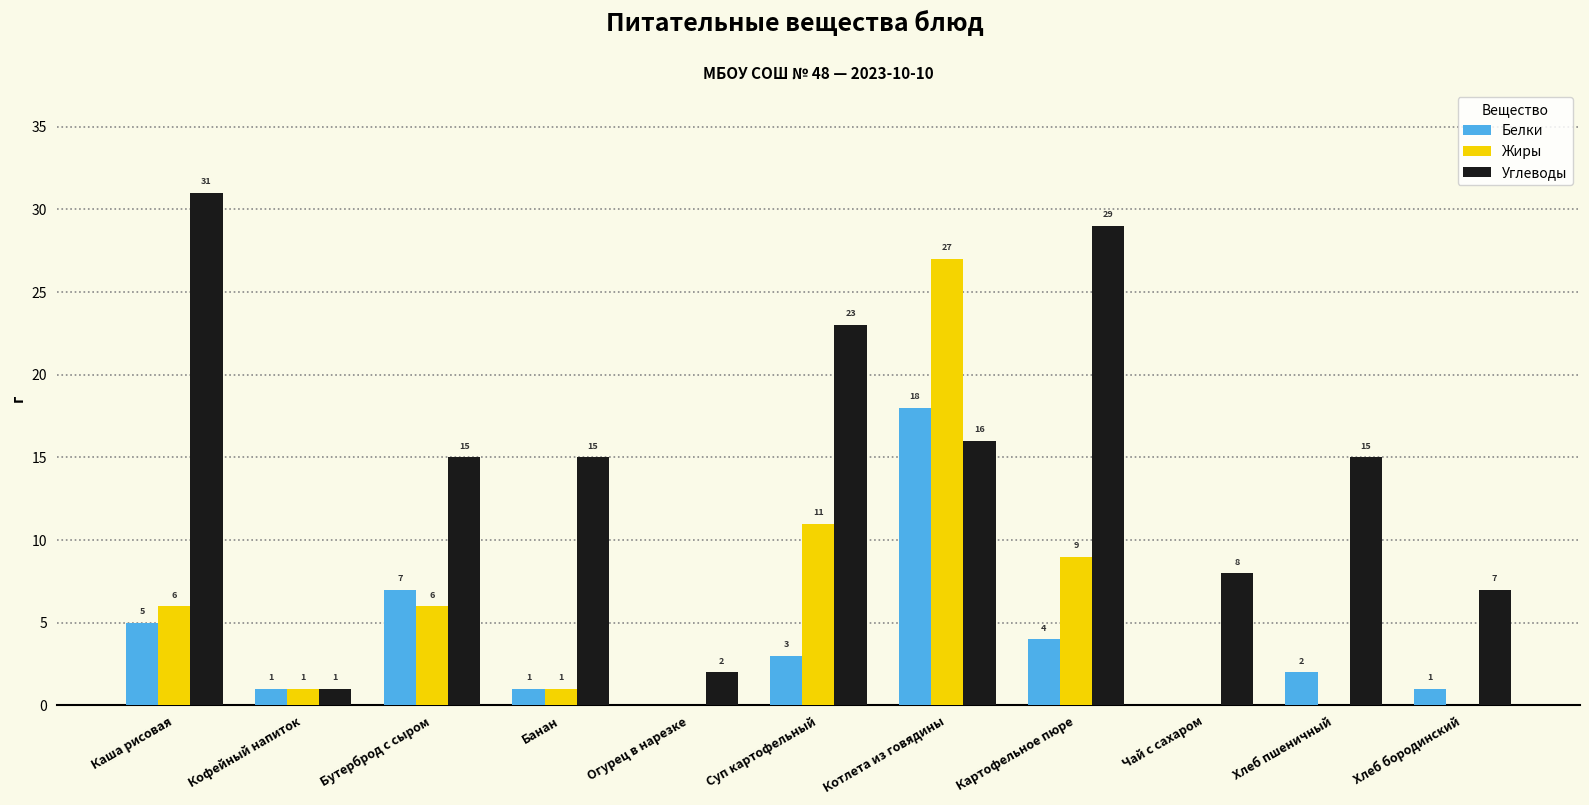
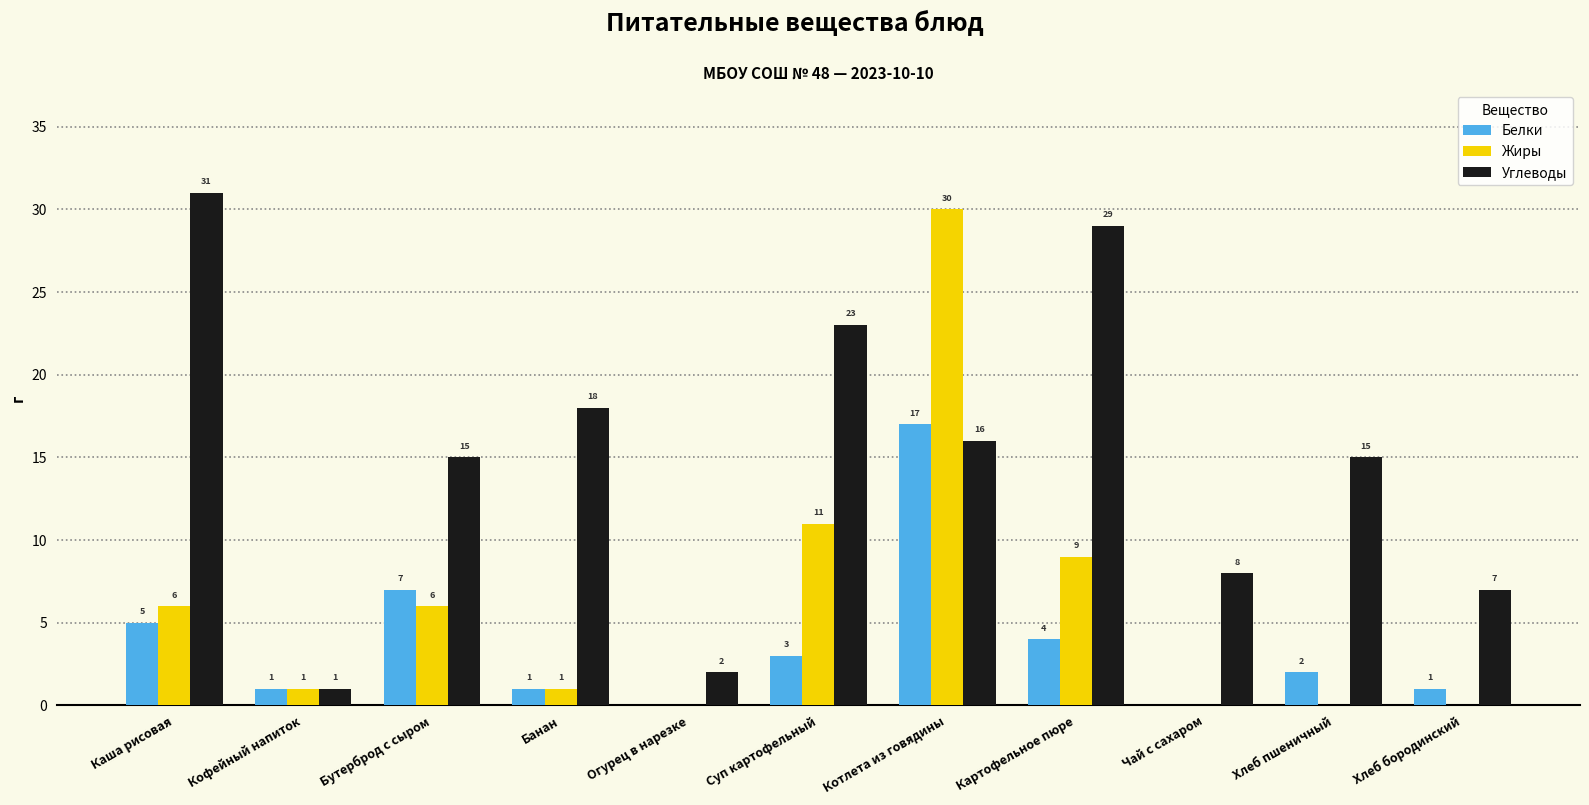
Углеводы, Банан: 15 -> 18
Белки, Котлета из говядины: 18 -> 17
Жиры, Котлета из говядины: 27 -> 30
